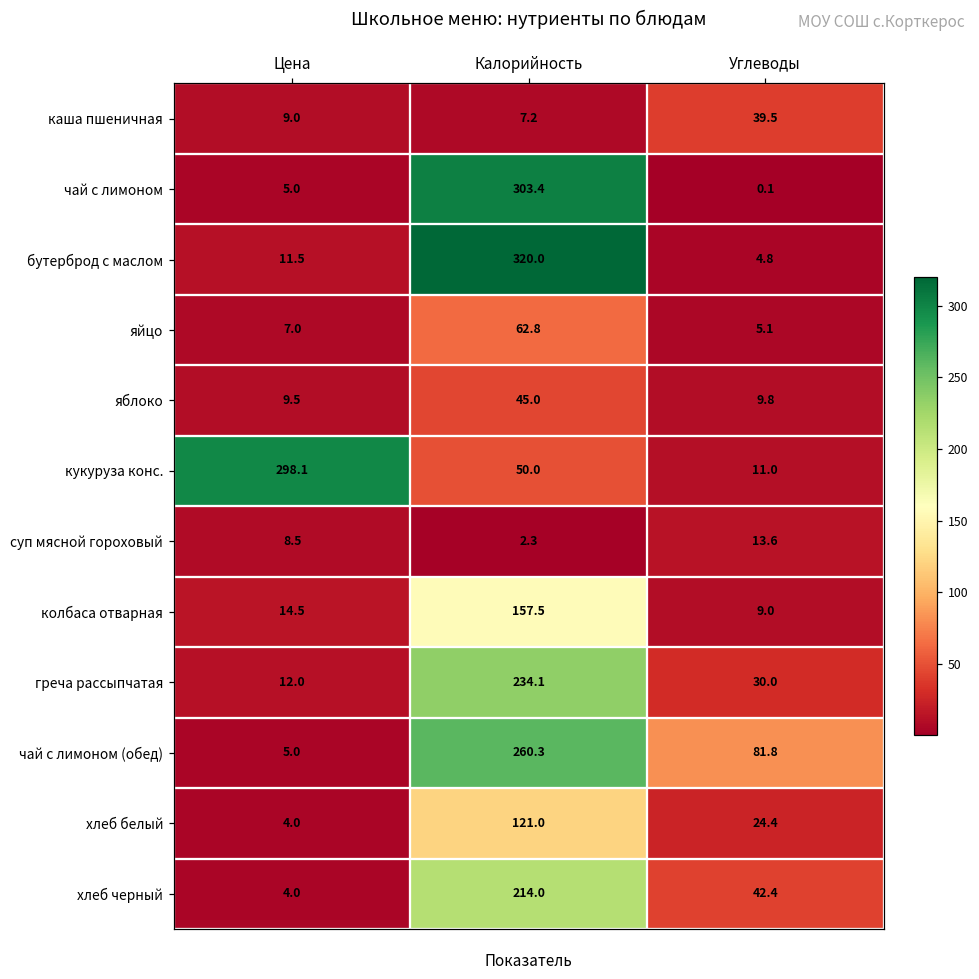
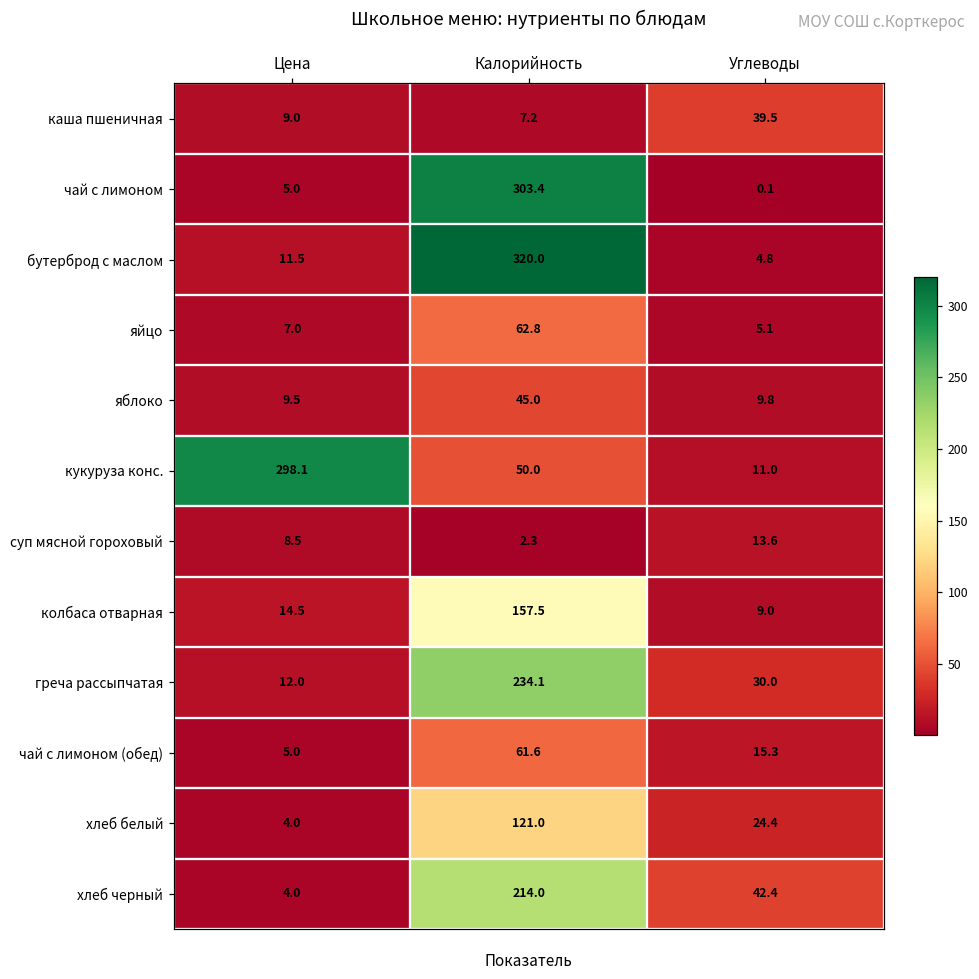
чай с лимоном (обед), Калорийность: 260.3 -> 61.6
чай с лимоном (обед), Углеводы: 81.8 -> 15.3
